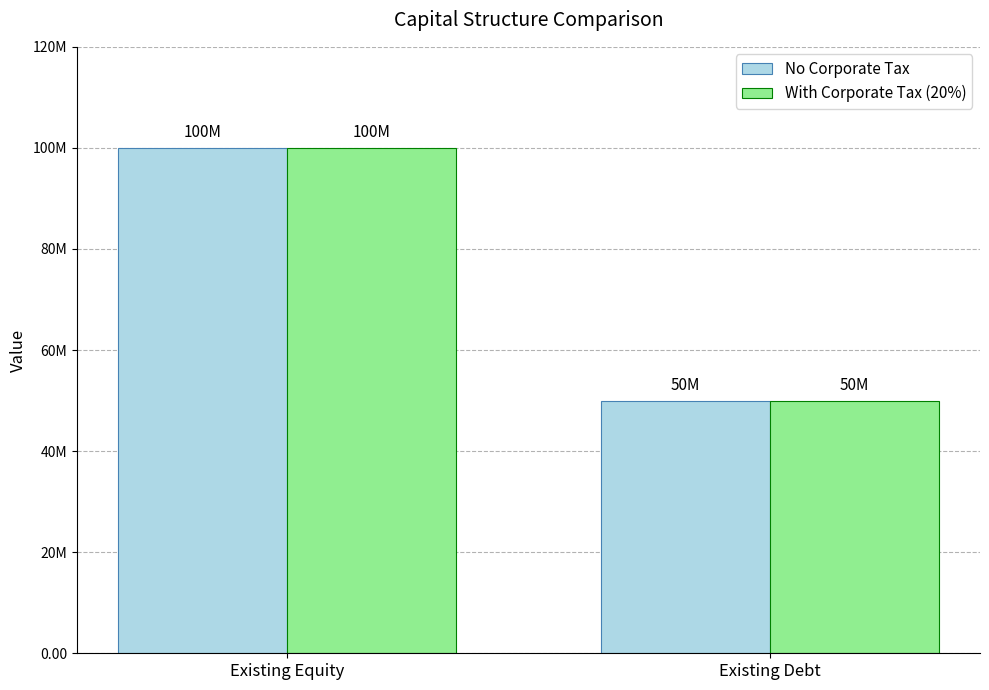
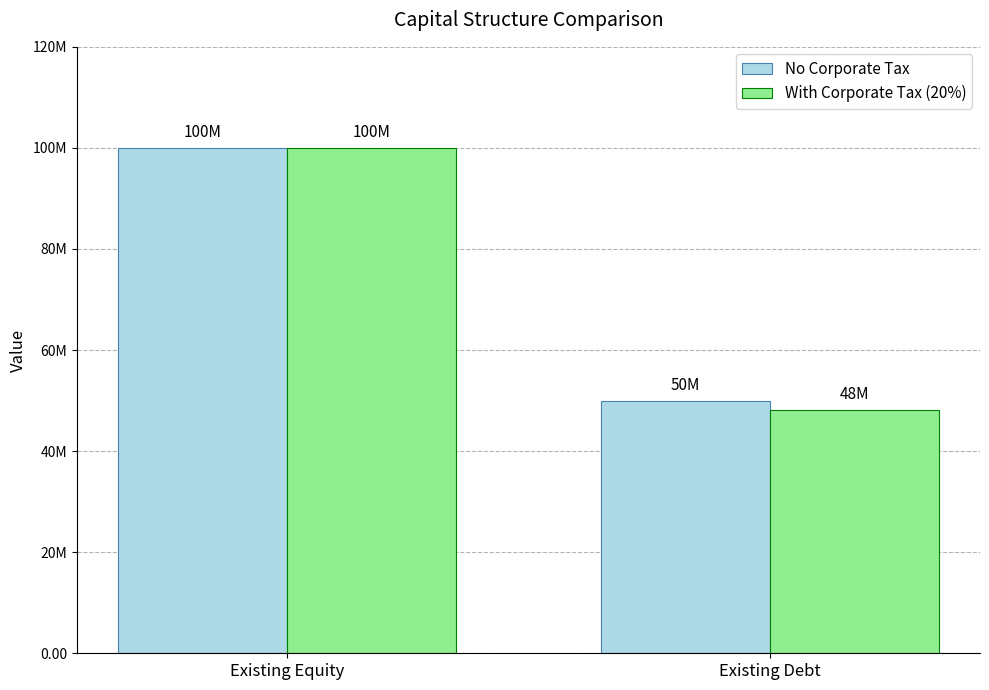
With Corporate Tax (20%), Existing Debt: 50M -> 48M
